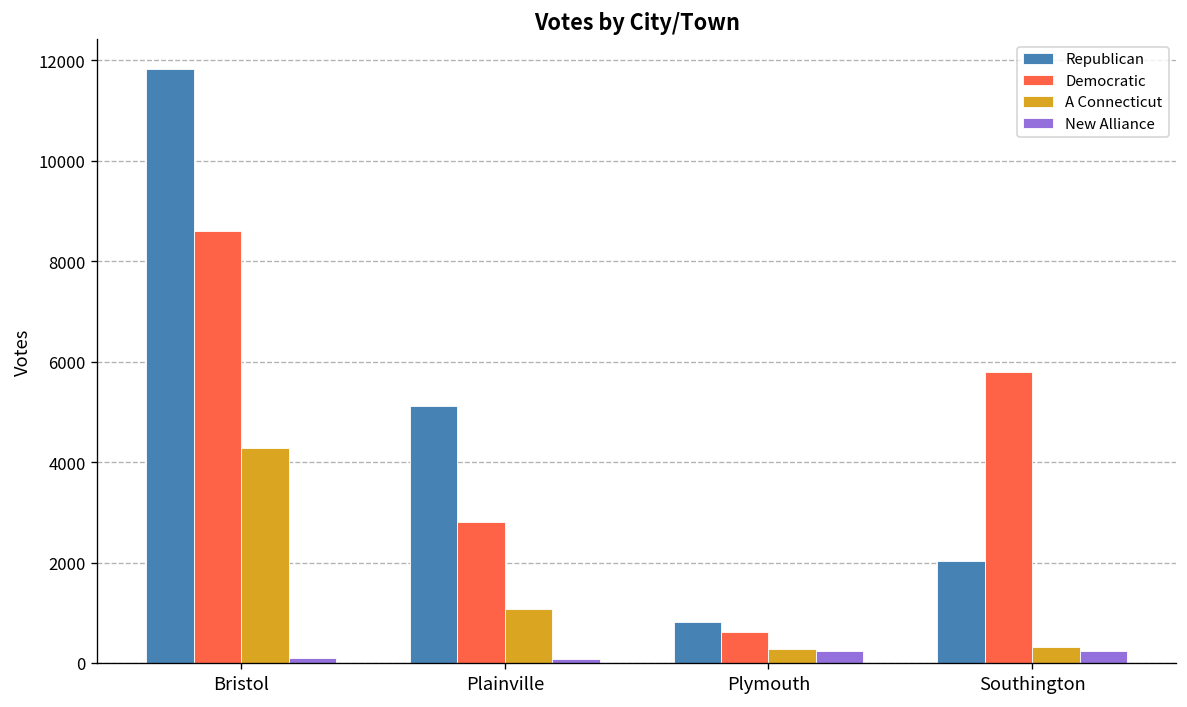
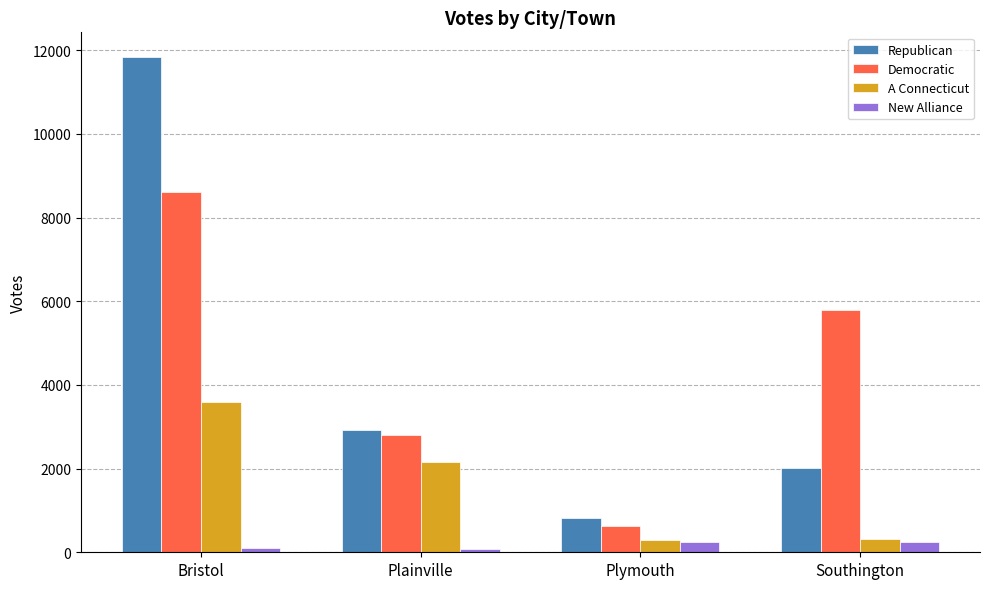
A Connecticut, Bristol: 4300 -> 3600
Republican, Plainville: 5100 -> 2900
A Connecticut, Plainville: 1100 -> 2200
